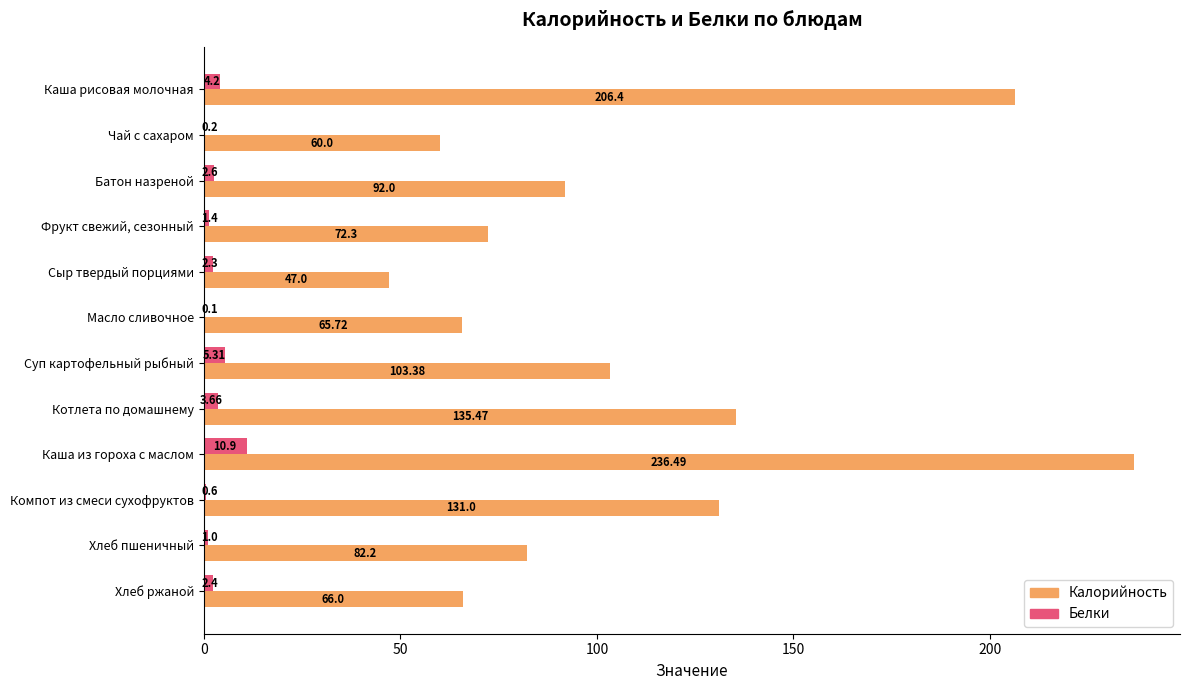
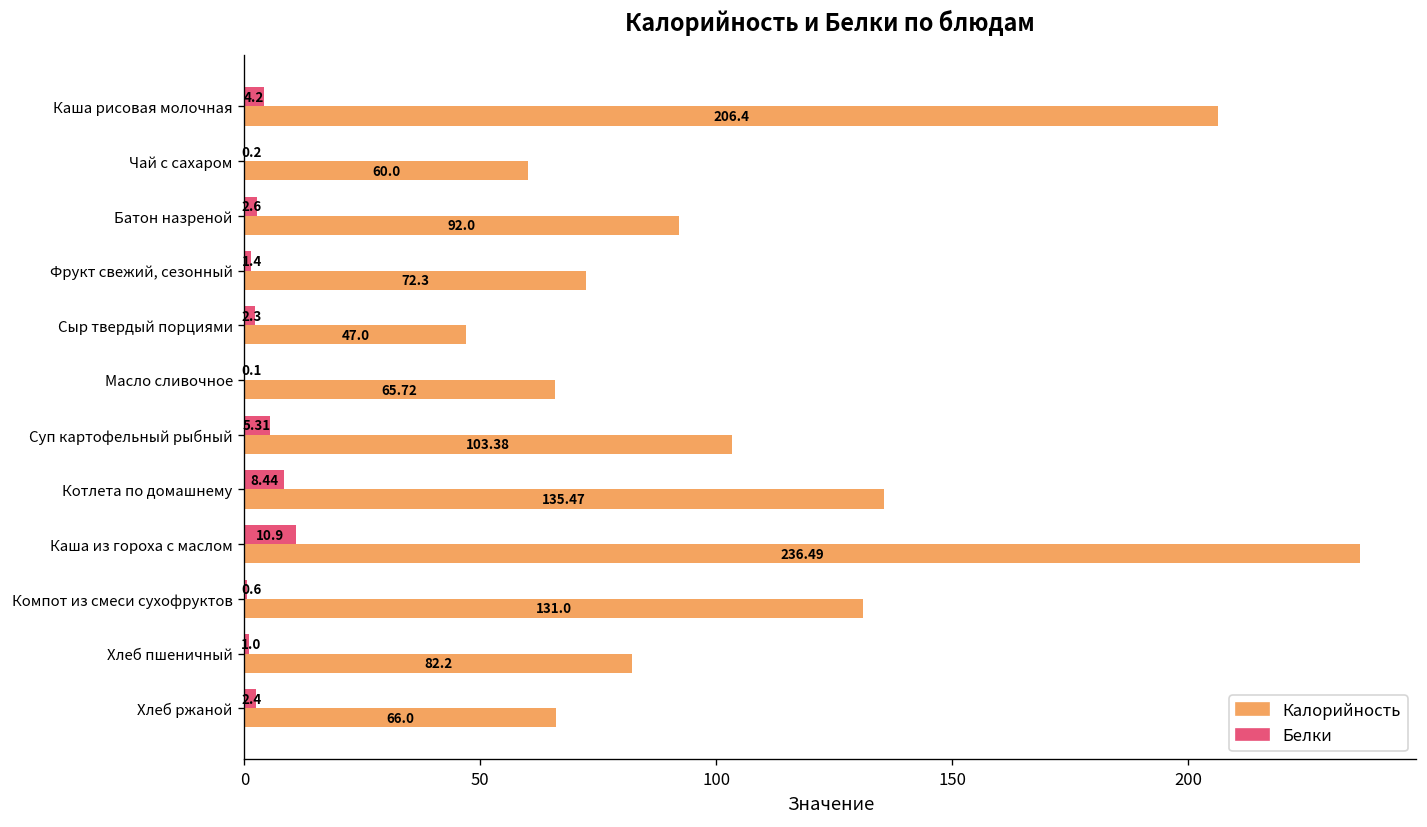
Белки, Котлета по домашнему: 3.66 -> 8.44
